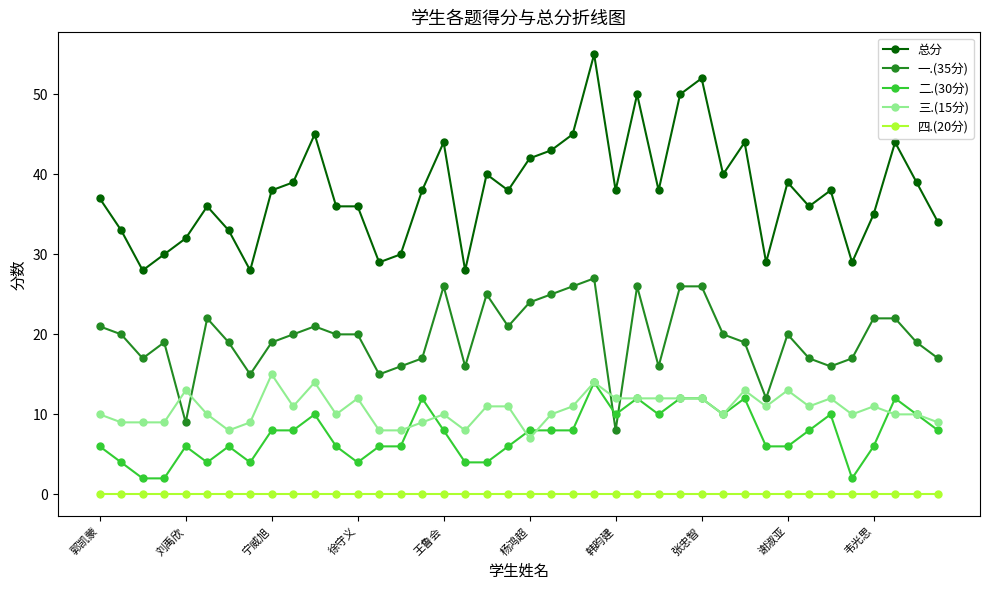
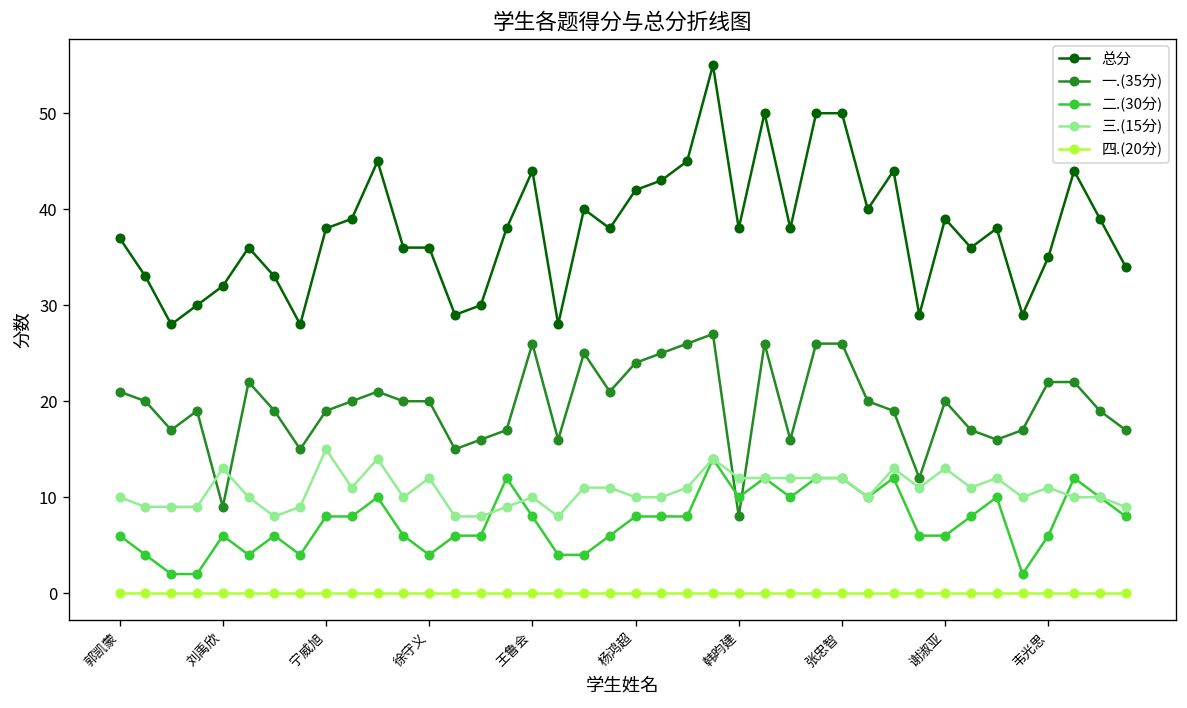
三.(15分), 杨鸿超: 7 -> 10
总分, 张忠智: 52 -> 50
